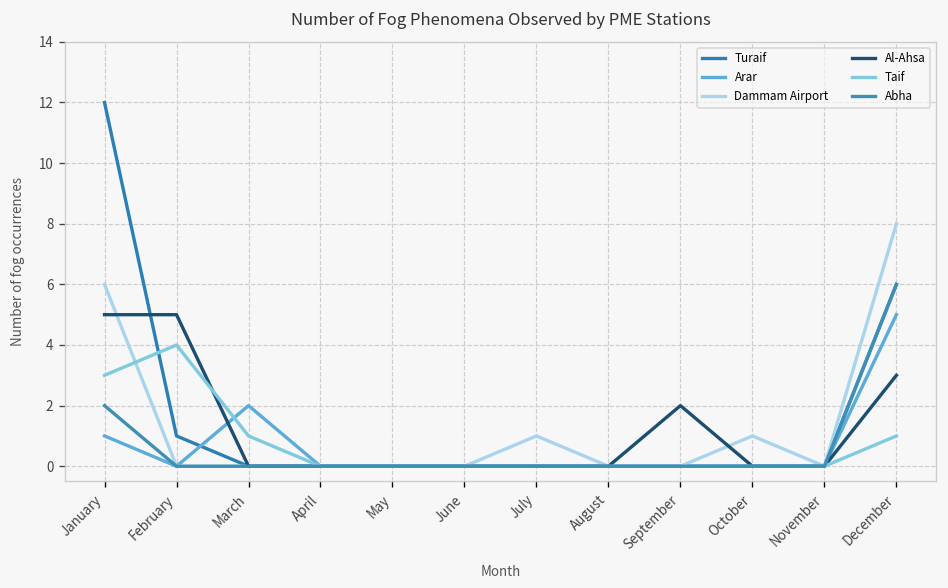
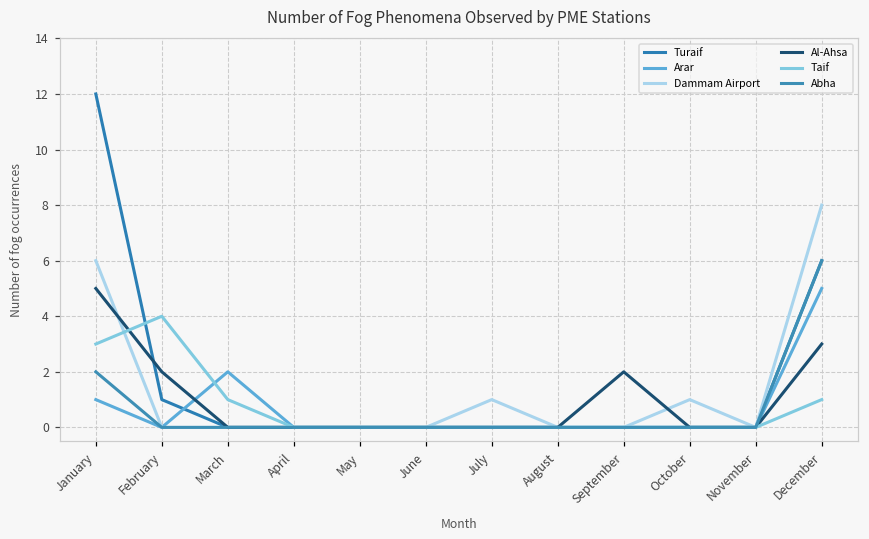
Al-Ahsa, February: 5 -> 2
